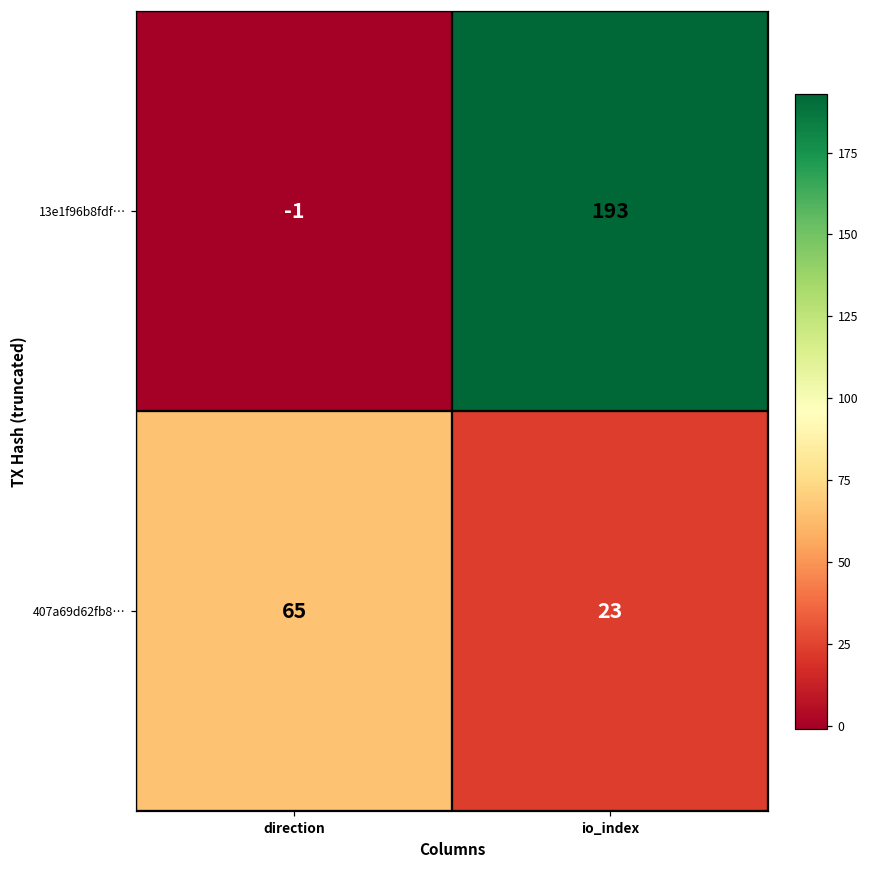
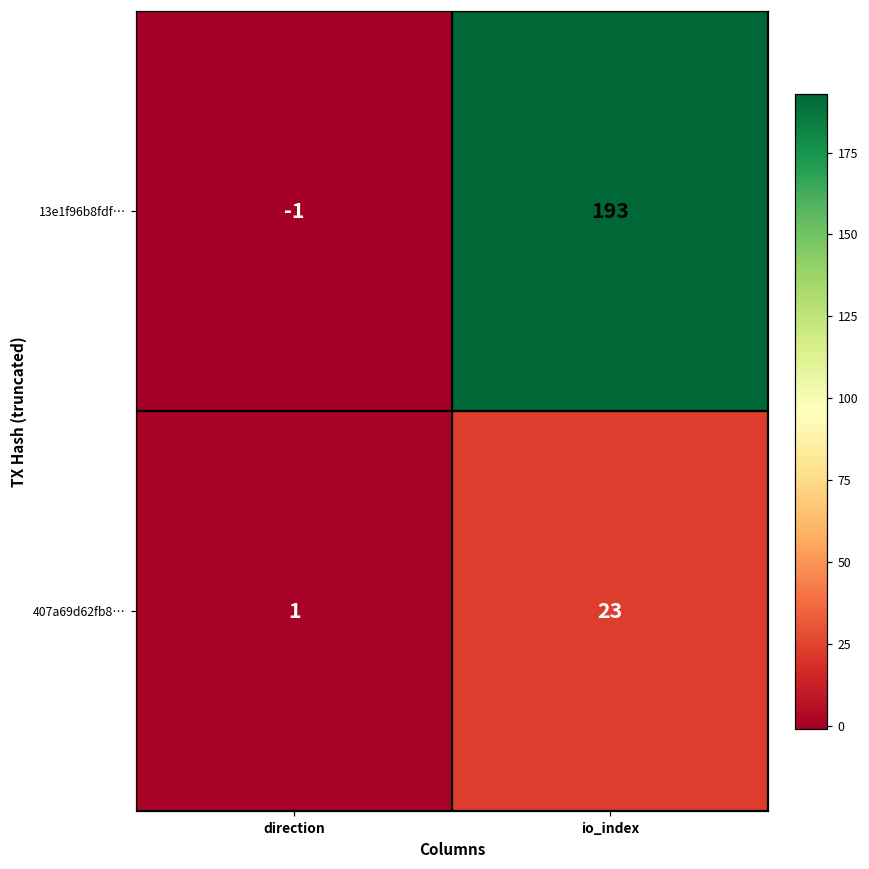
407a69d62fb8…, direction: 65 -> 1
